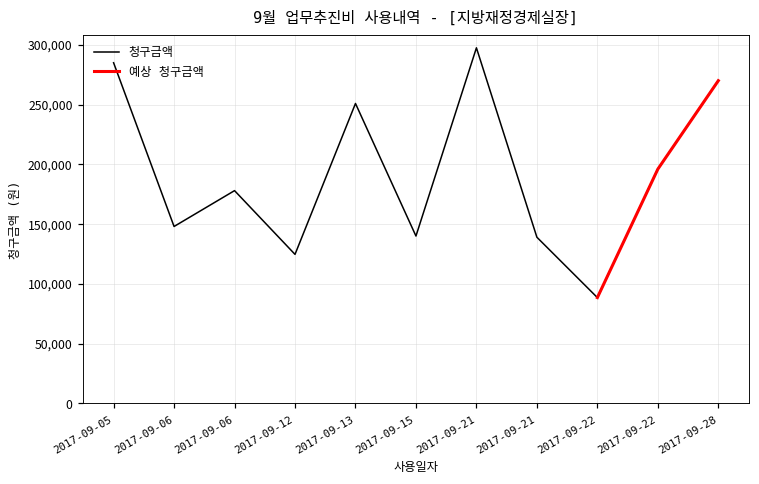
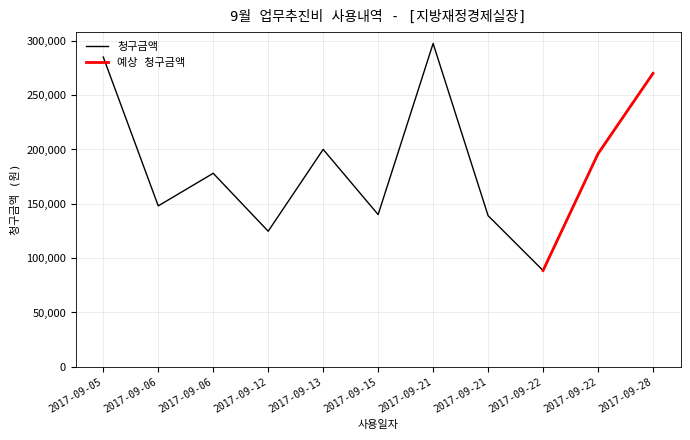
청구금액, 2017-09-13: 251,000 -> 200,000
